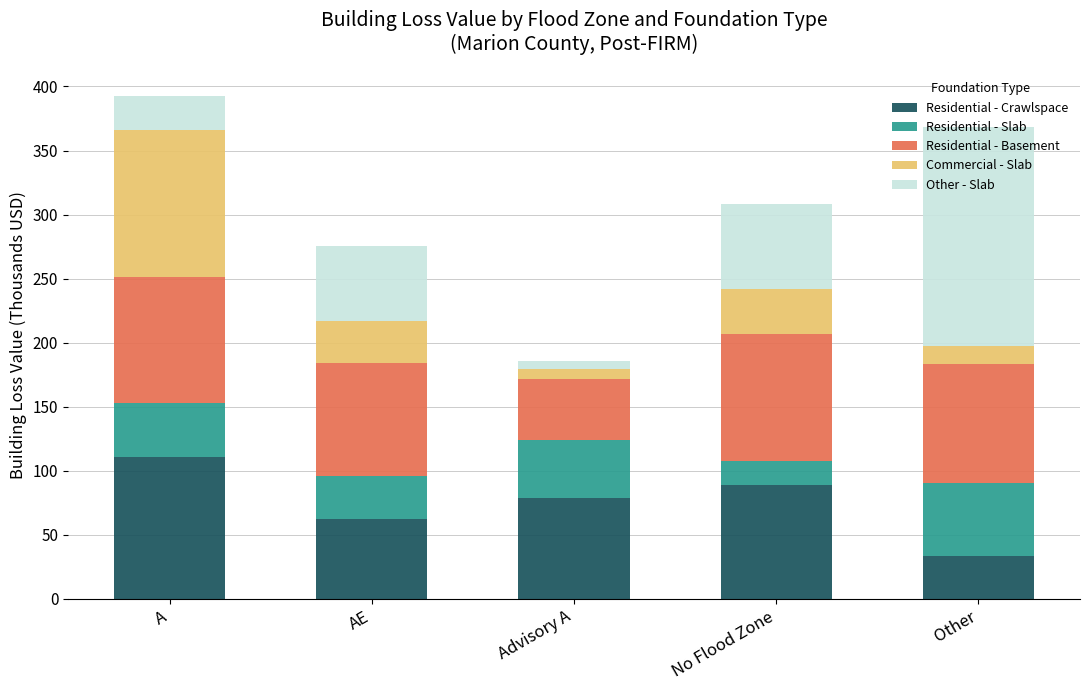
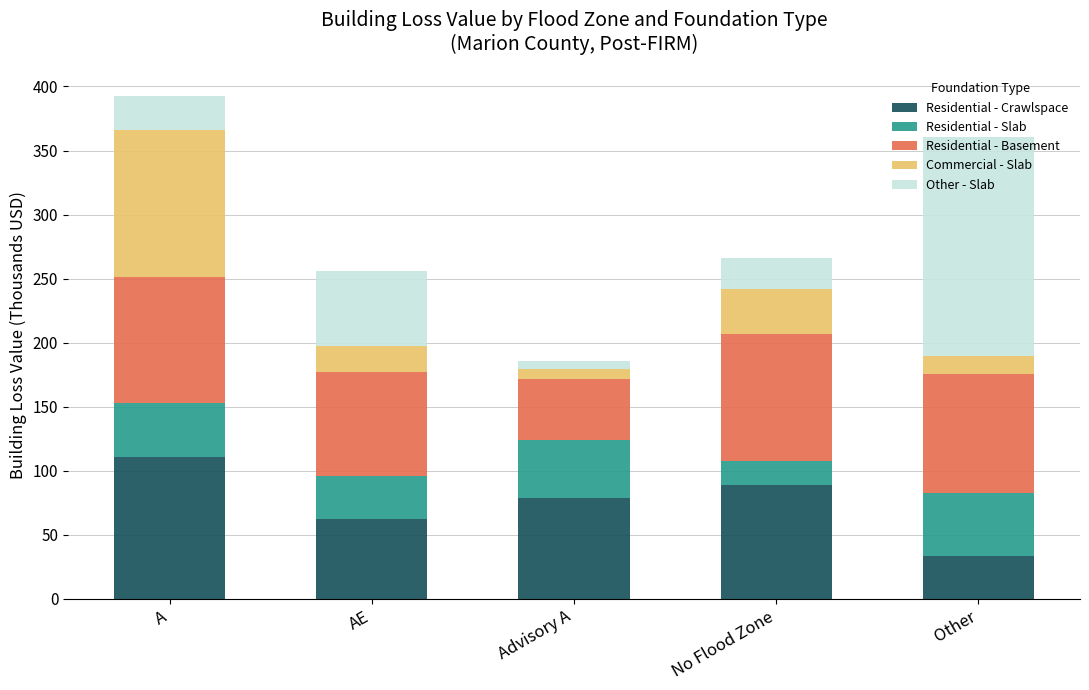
Residential - Basement, AE: 88 -> 81
Commercial - Slab, AE: 32 -> 21
Other - Slab, No Flood Zone: 67 -> 24
Residential - Slab, Other: 57 -> 49
